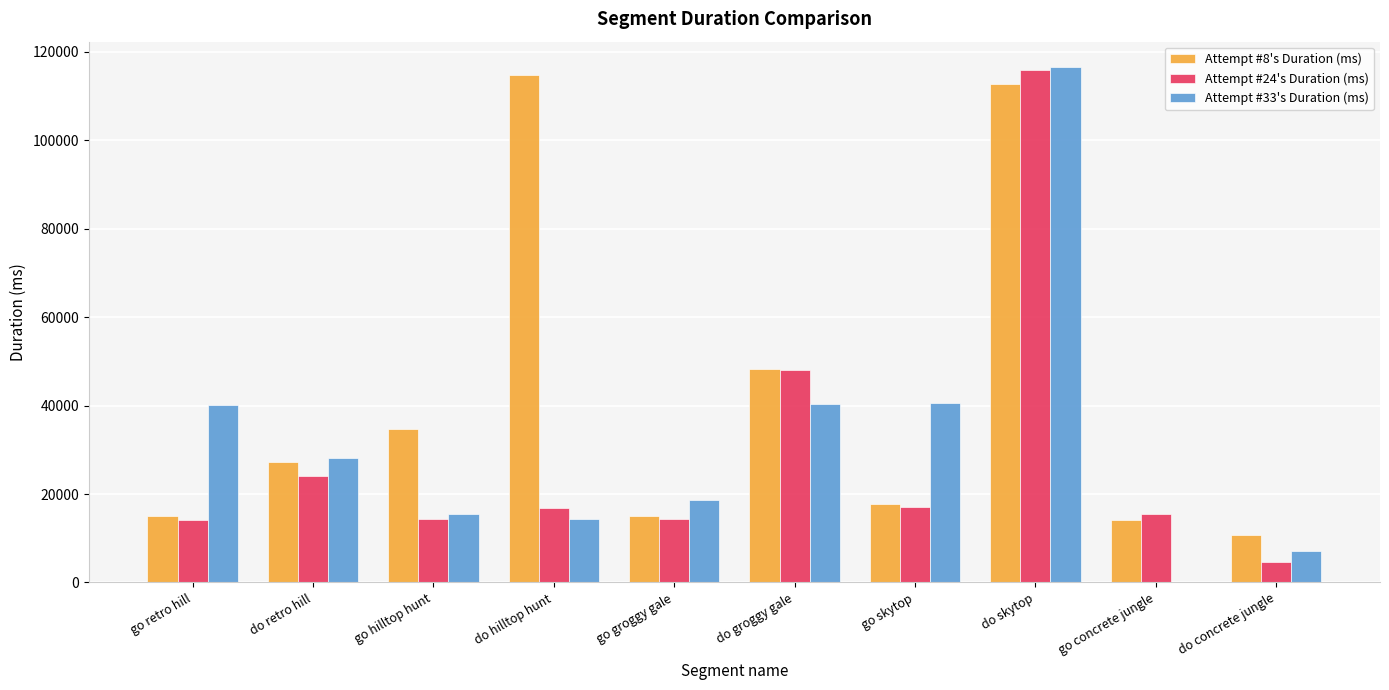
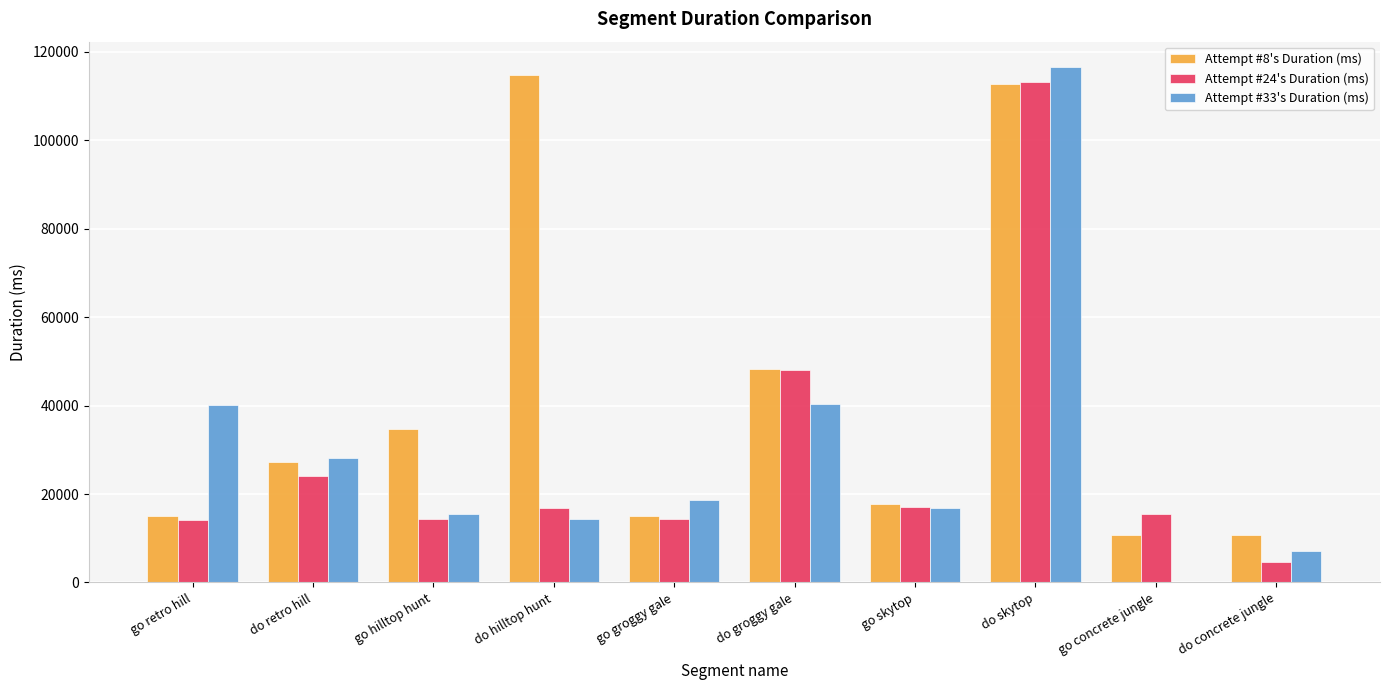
Attempt #33's Duration (ms), go skytop: 41000 -> 17000
Attempt #24's Duration (ms), do skytop: 116000 -> 113000
Attempt #8's Duration (ms), go concrete jungle: 14000 -> 11000
